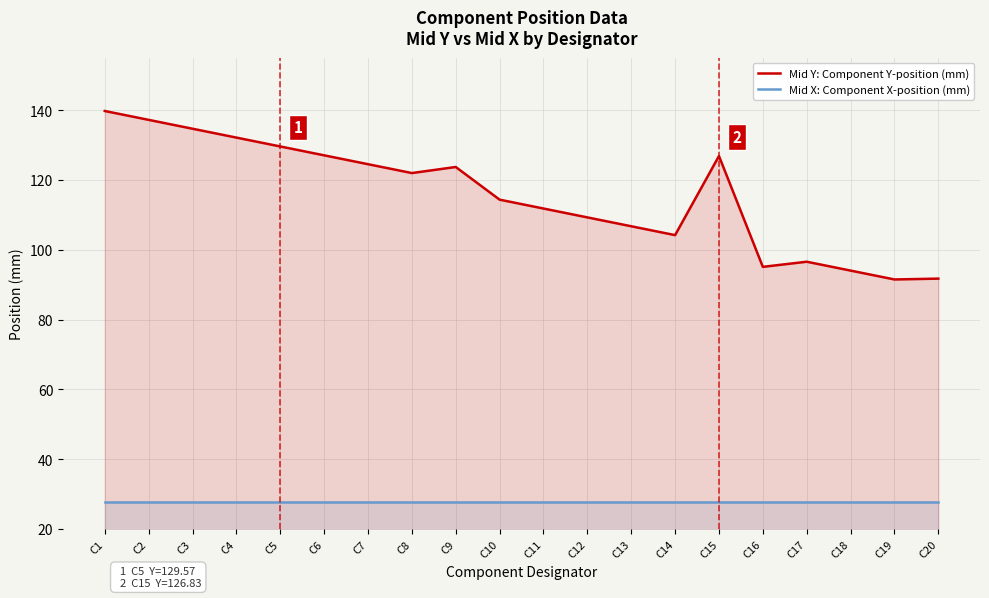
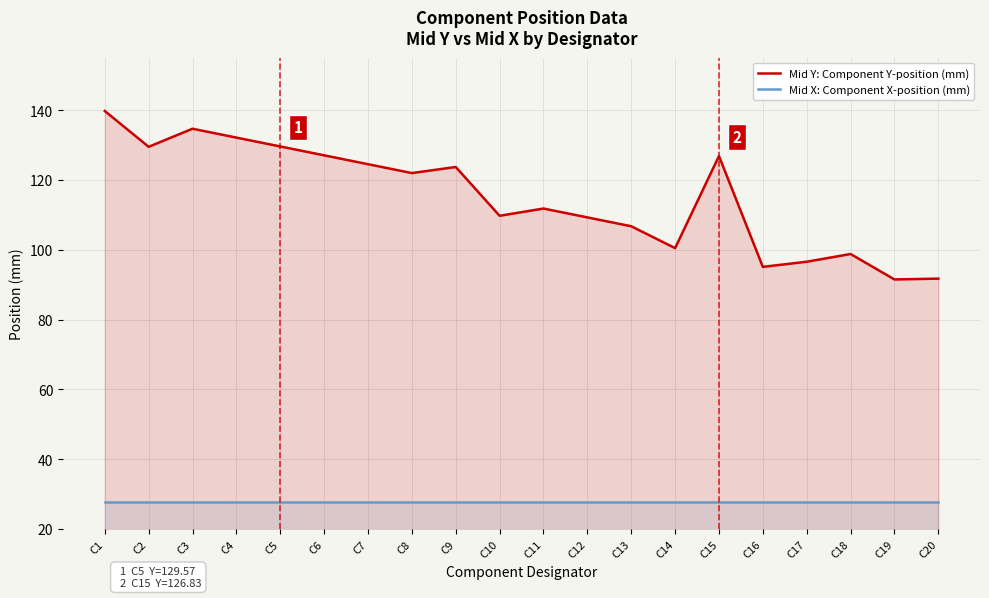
Mid Y: Component Y-position (mm), C2: 137 -> 129
Mid Y: Component Y-position (mm), C10: 114 -> 110
Mid Y: Component Y-position (mm), C14: 104 -> 100
Mid Y: Component Y-position (mm), C18: 94 -> 99
